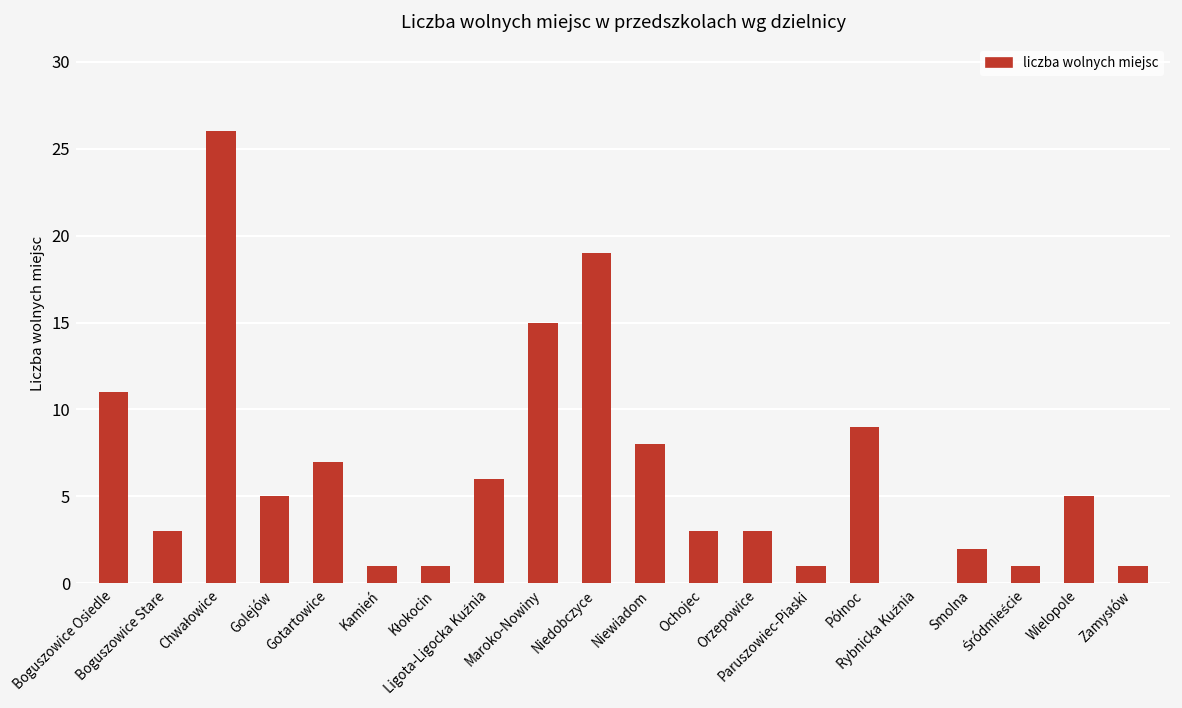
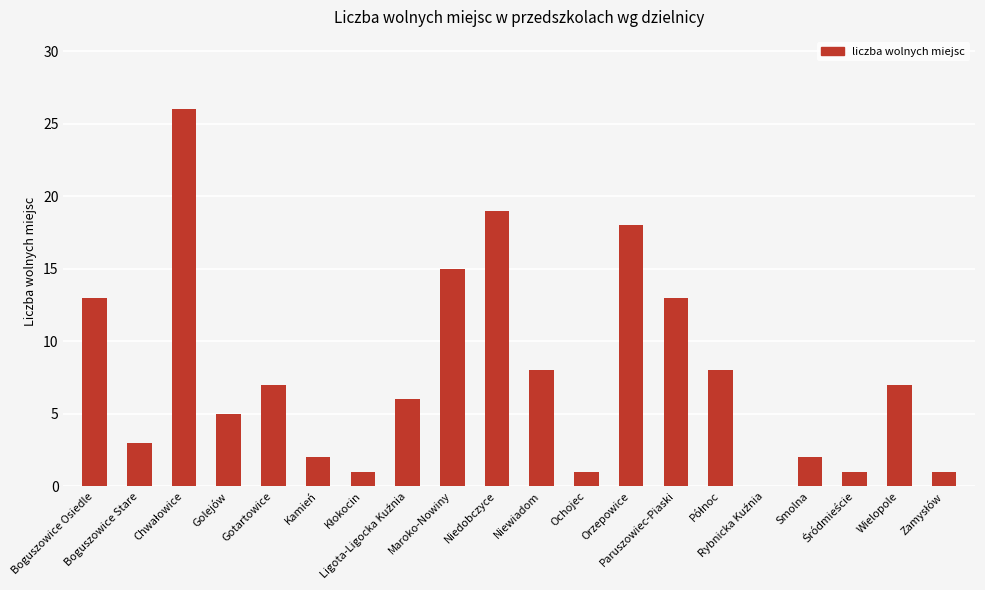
Boguszowice Osiedle: 11 -> 13
Kamień: 1 -> 2
Ochojec: 3 -> 1
Orzepowice: 3 -> 18
Paruszowiec-Piaski: 1 -> 13
Północ: 9 -> 8
Wielopole: 5 -> 7
